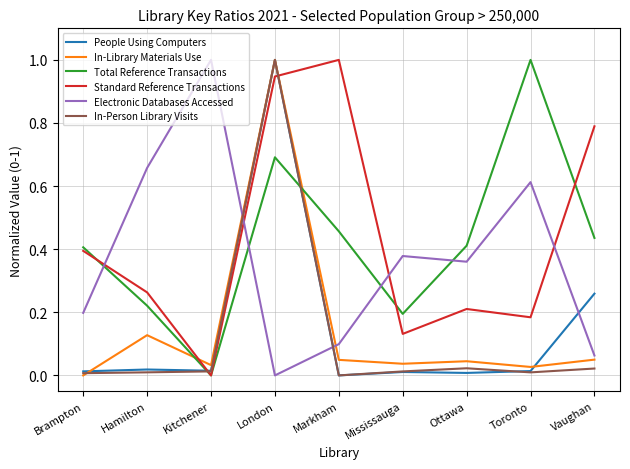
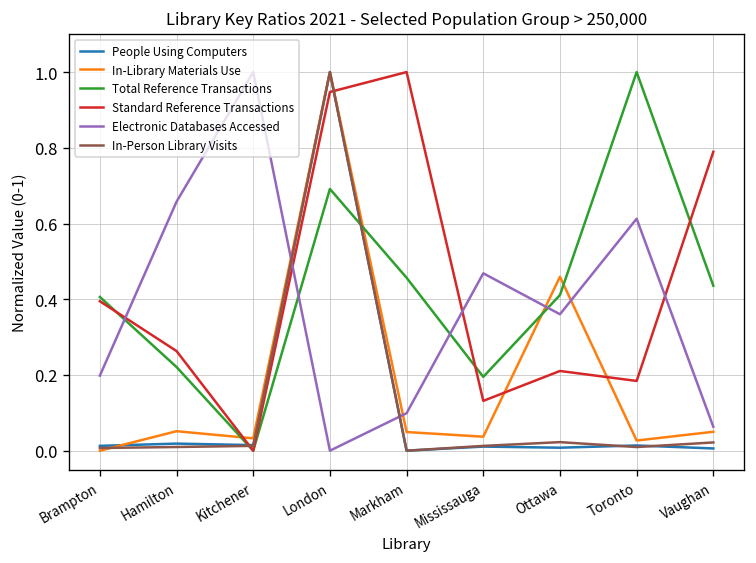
In-Library Materials Use, Hamilton: 0.13 -> 0.05
Electronic Databases Accessed, Mississauga: 0.38 -> 0.47
In-Library Materials Use, Ottawa: 0.04 -> 0.46
People Using Computers, Vaughan: 0.26 -> 0.01
